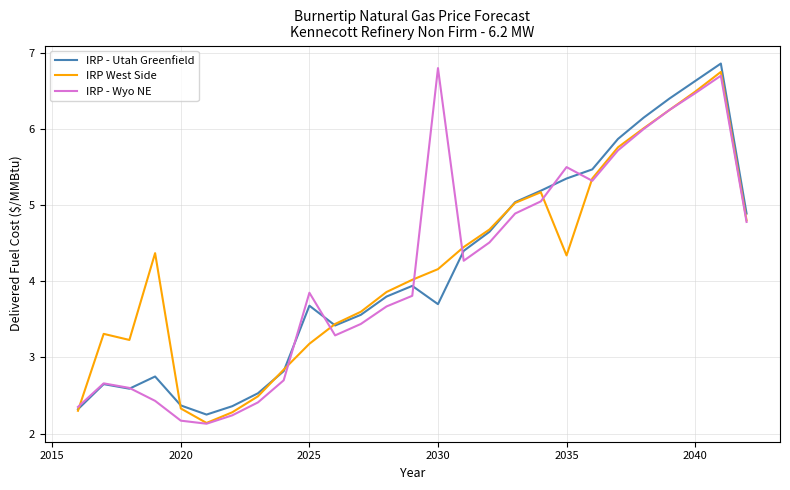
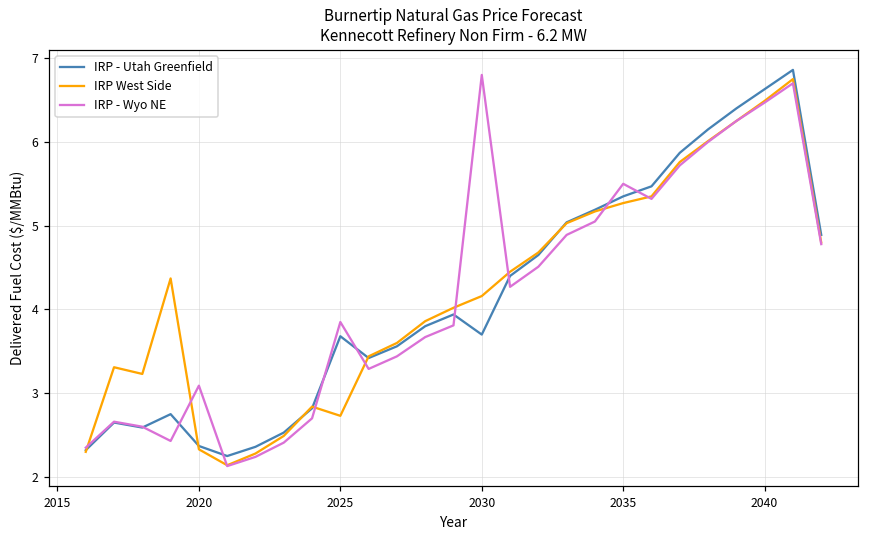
IRP - Wyo NE, 2020: 2.2 -> 3.1
IRP West Side, 2025: 3.2 -> 2.7
IRP West Side, 2035: 4.3 -> 5.3
